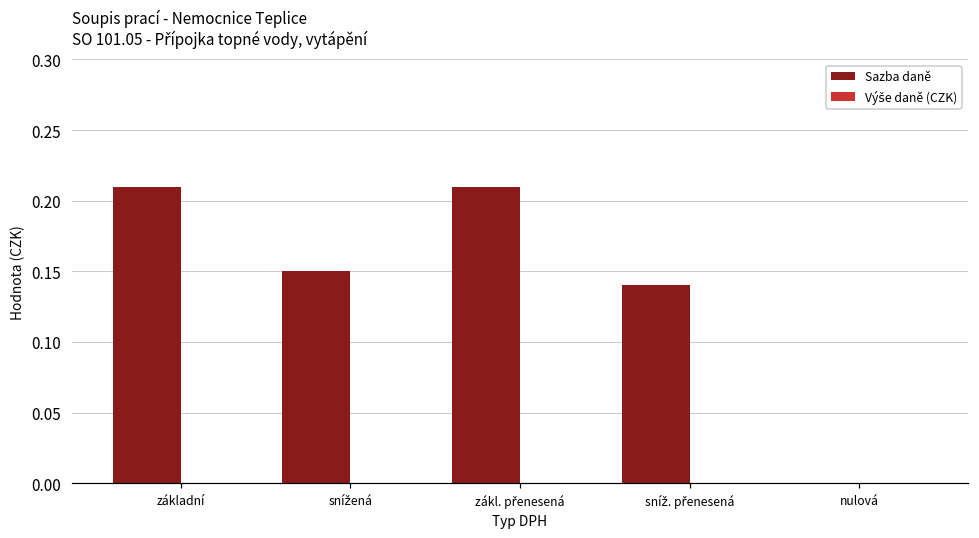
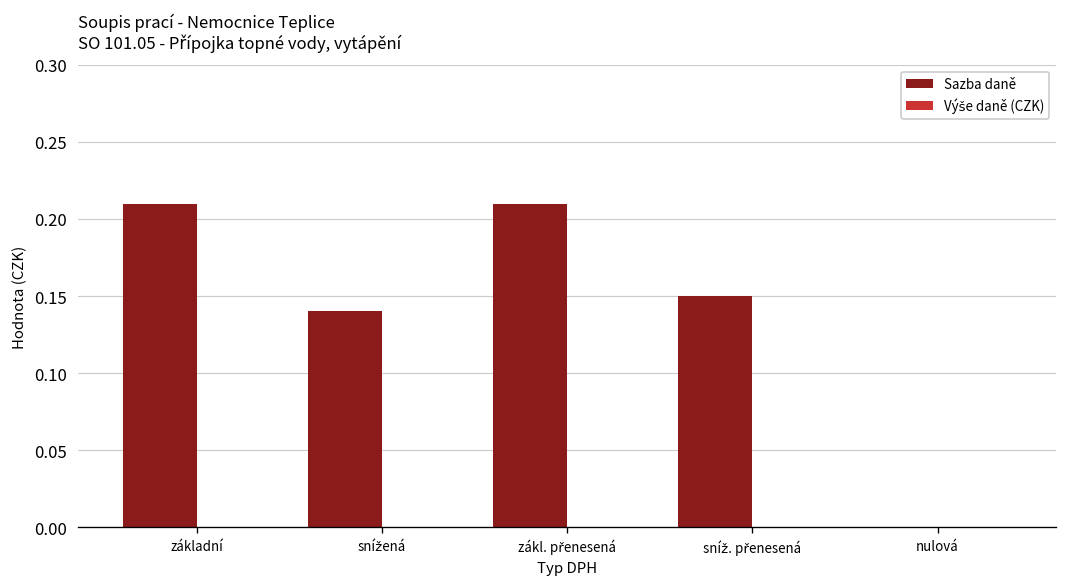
Sazba daně, snížená: 0.15 -> 0.14
Sazba daně, sníž. přenesená: 0.14 -> 0.15
